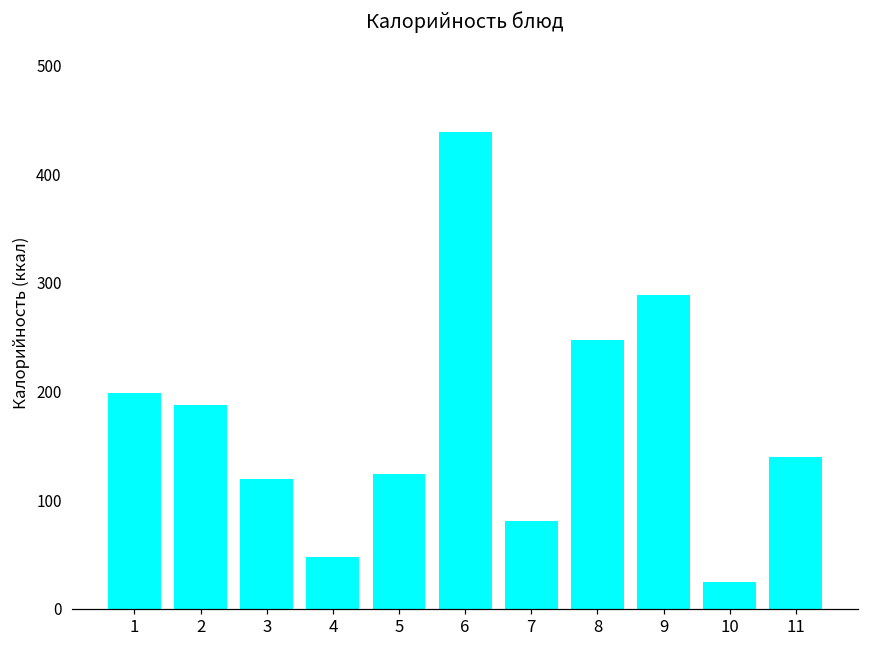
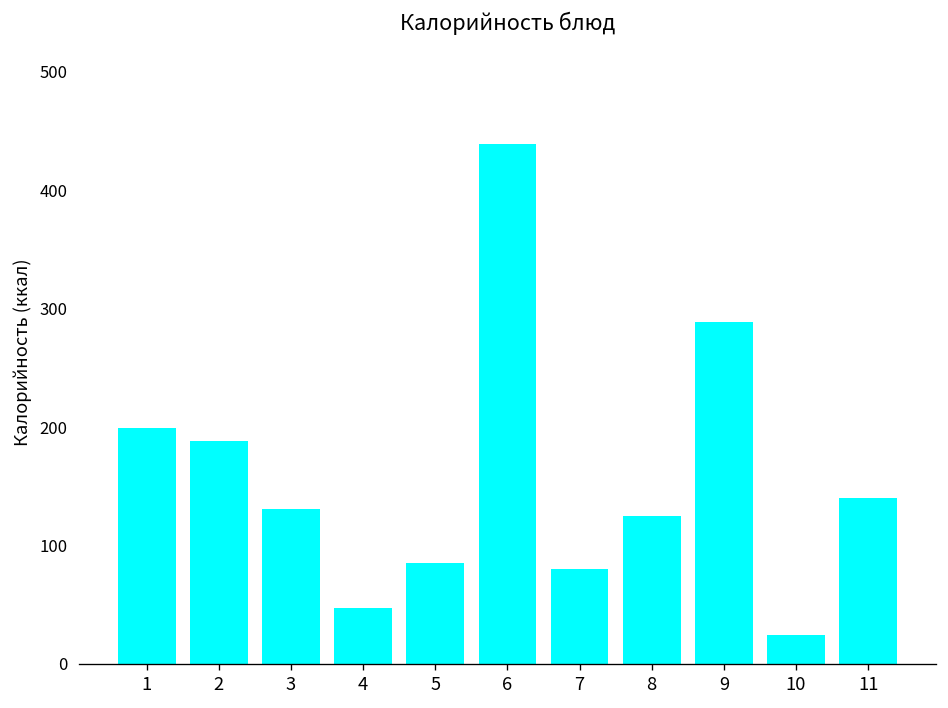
3: 120 -> 130
5: 120 -> 80
8: 250 -> 120
